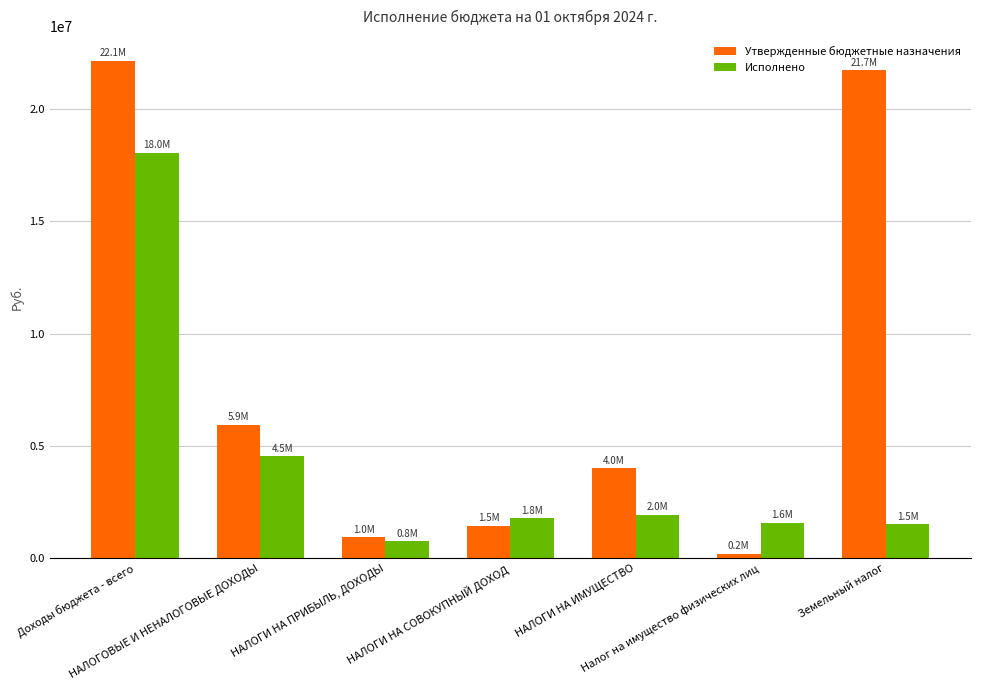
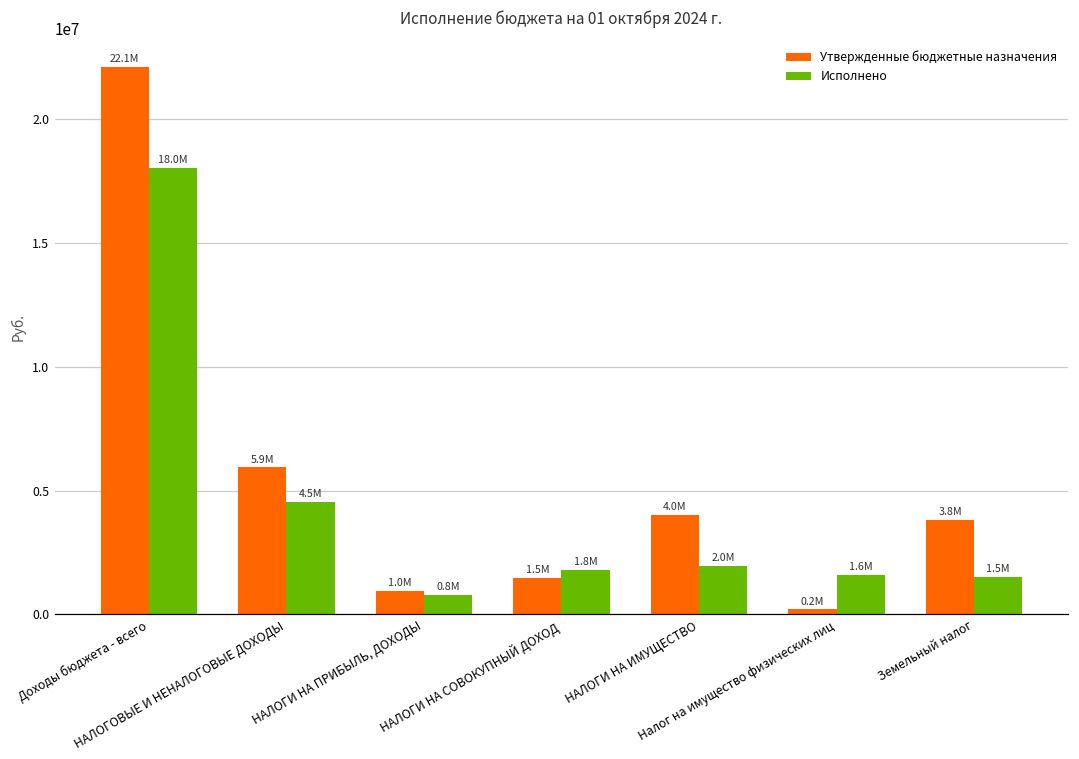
Утвержденные бюджетные назначения, Земельный налог: 21.7M -> 3.8M
